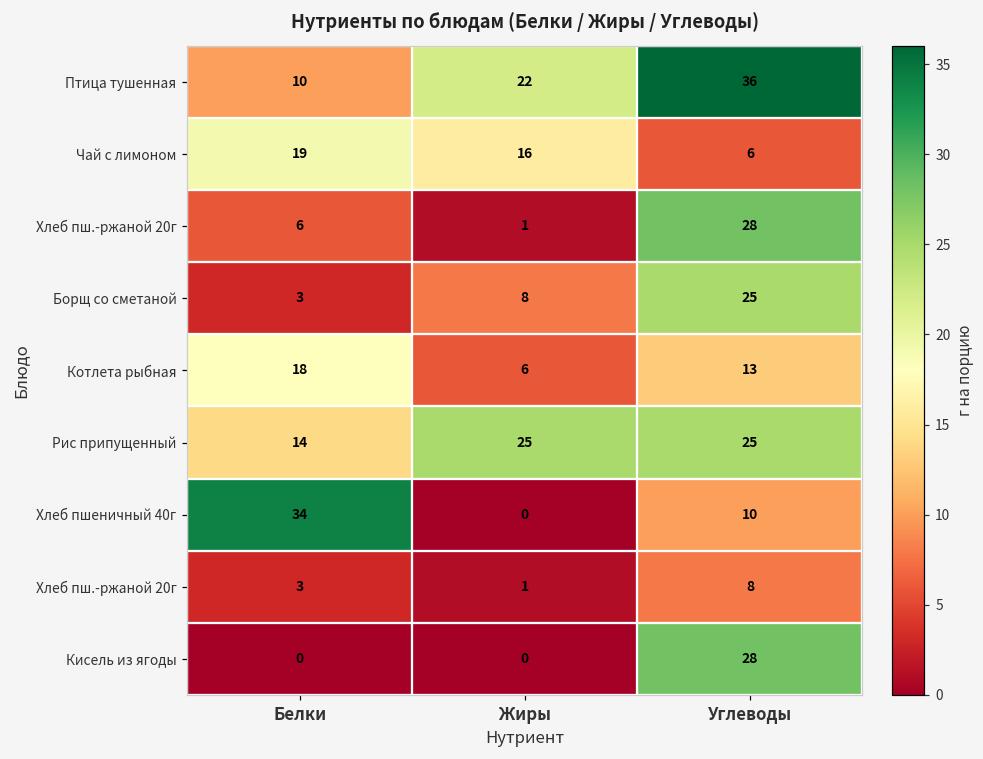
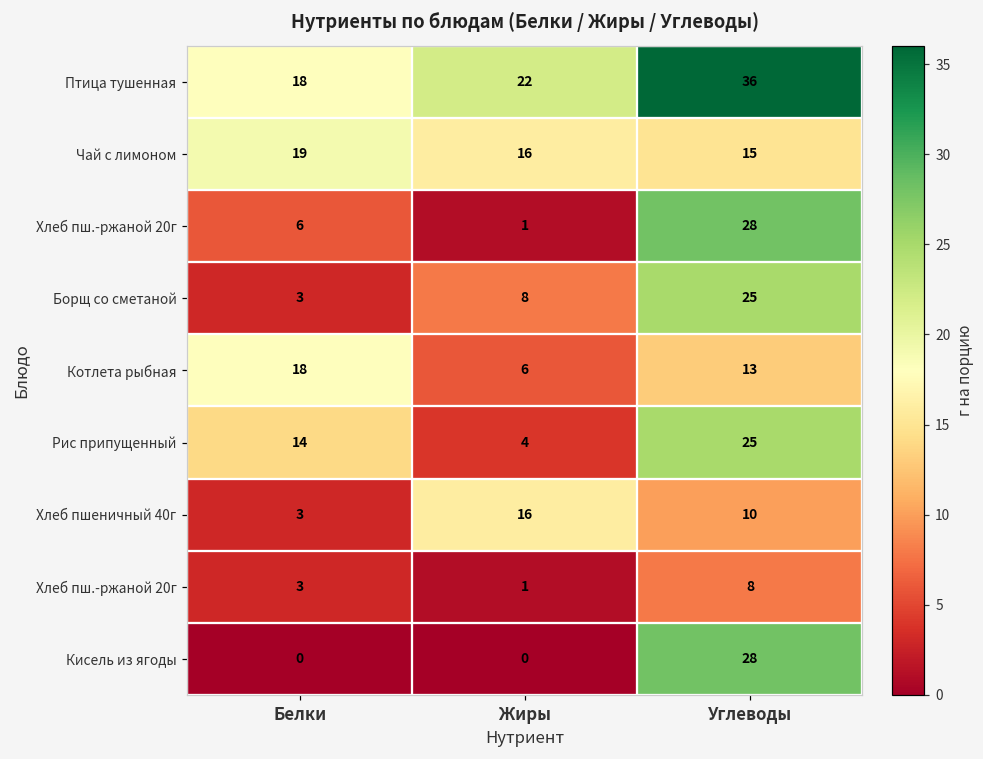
Птица тушенная, Белки: 10 -> 18
Чай с лимоном, Углеводы: 6 -> 15
Рис припущенный, Жиры: 25 -> 4
Хлеб пшеничный 40г, Белки: 34 -> 3
Хлеб пшеничный 40г, Жиры: 0 -> 16
